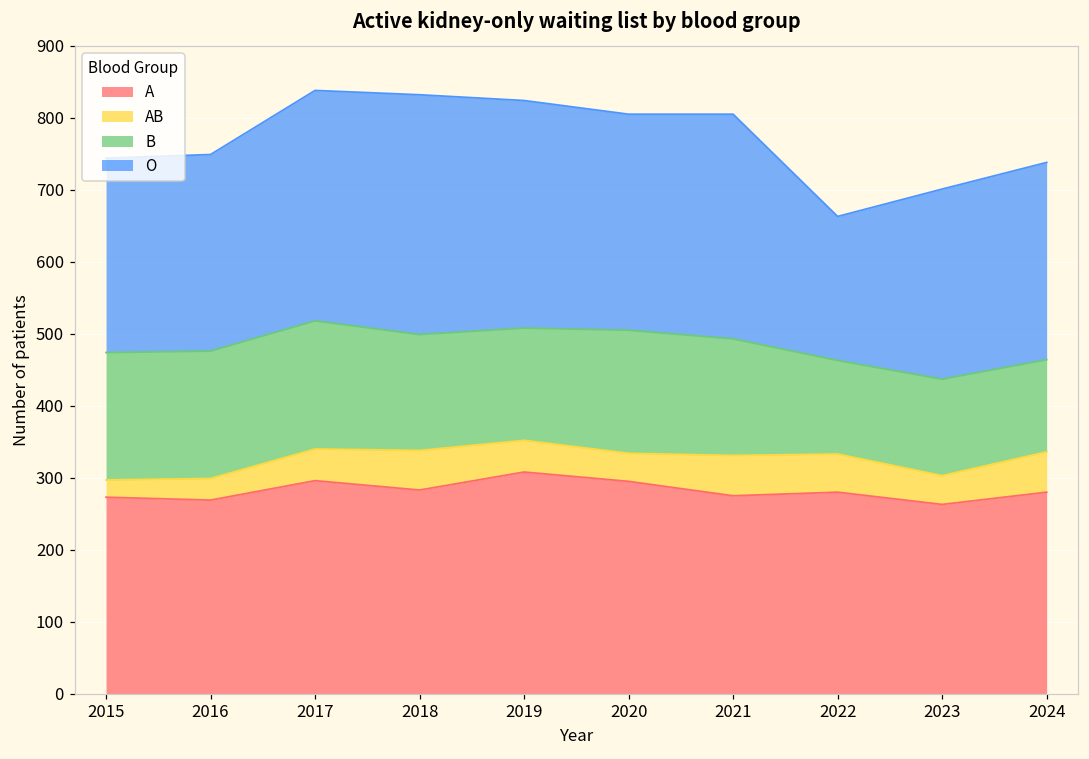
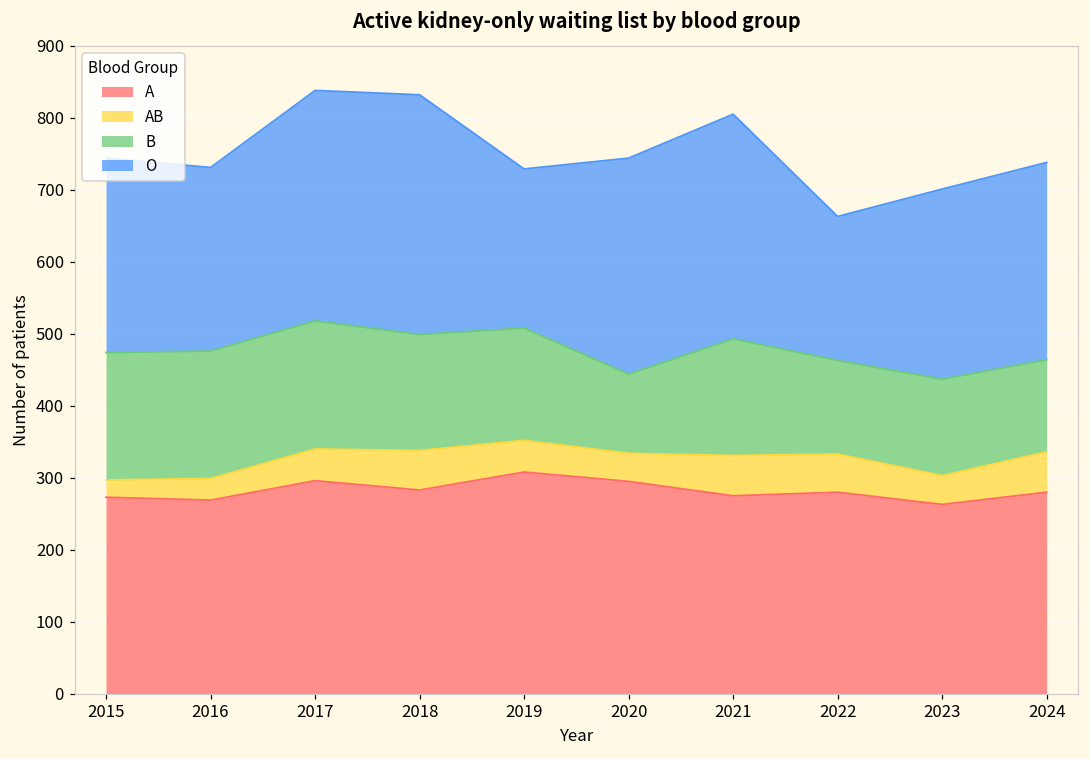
O, 2016: 270 -> 260
O, 2019: 320 -> 220
B, 2020: 170 -> 110
